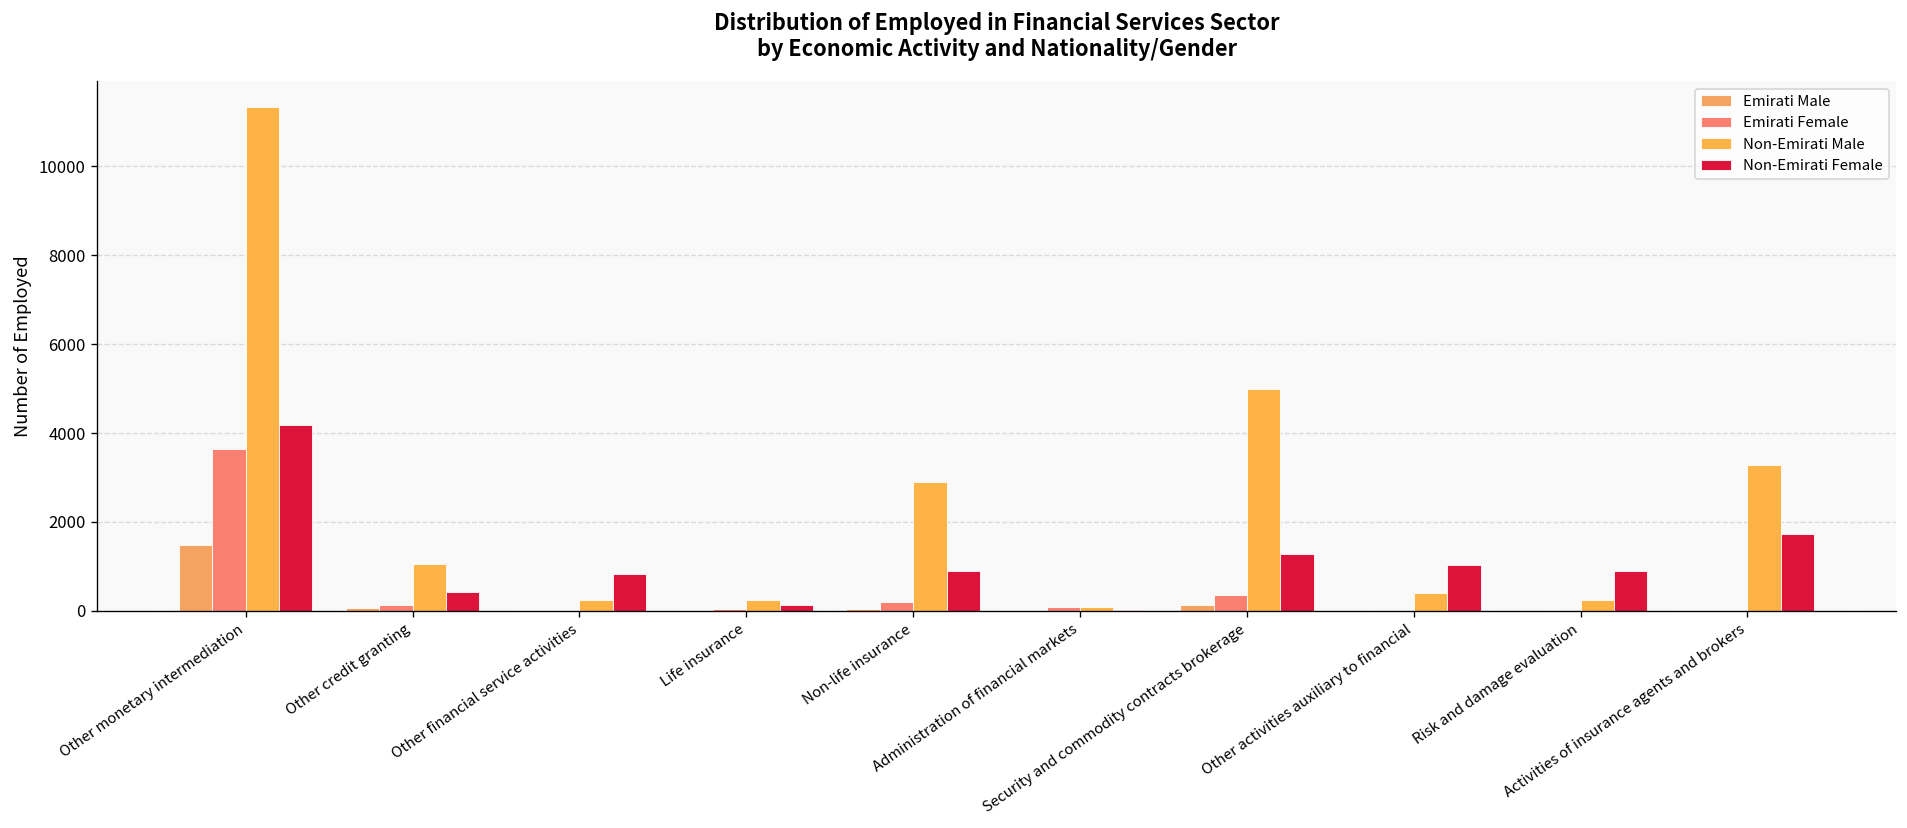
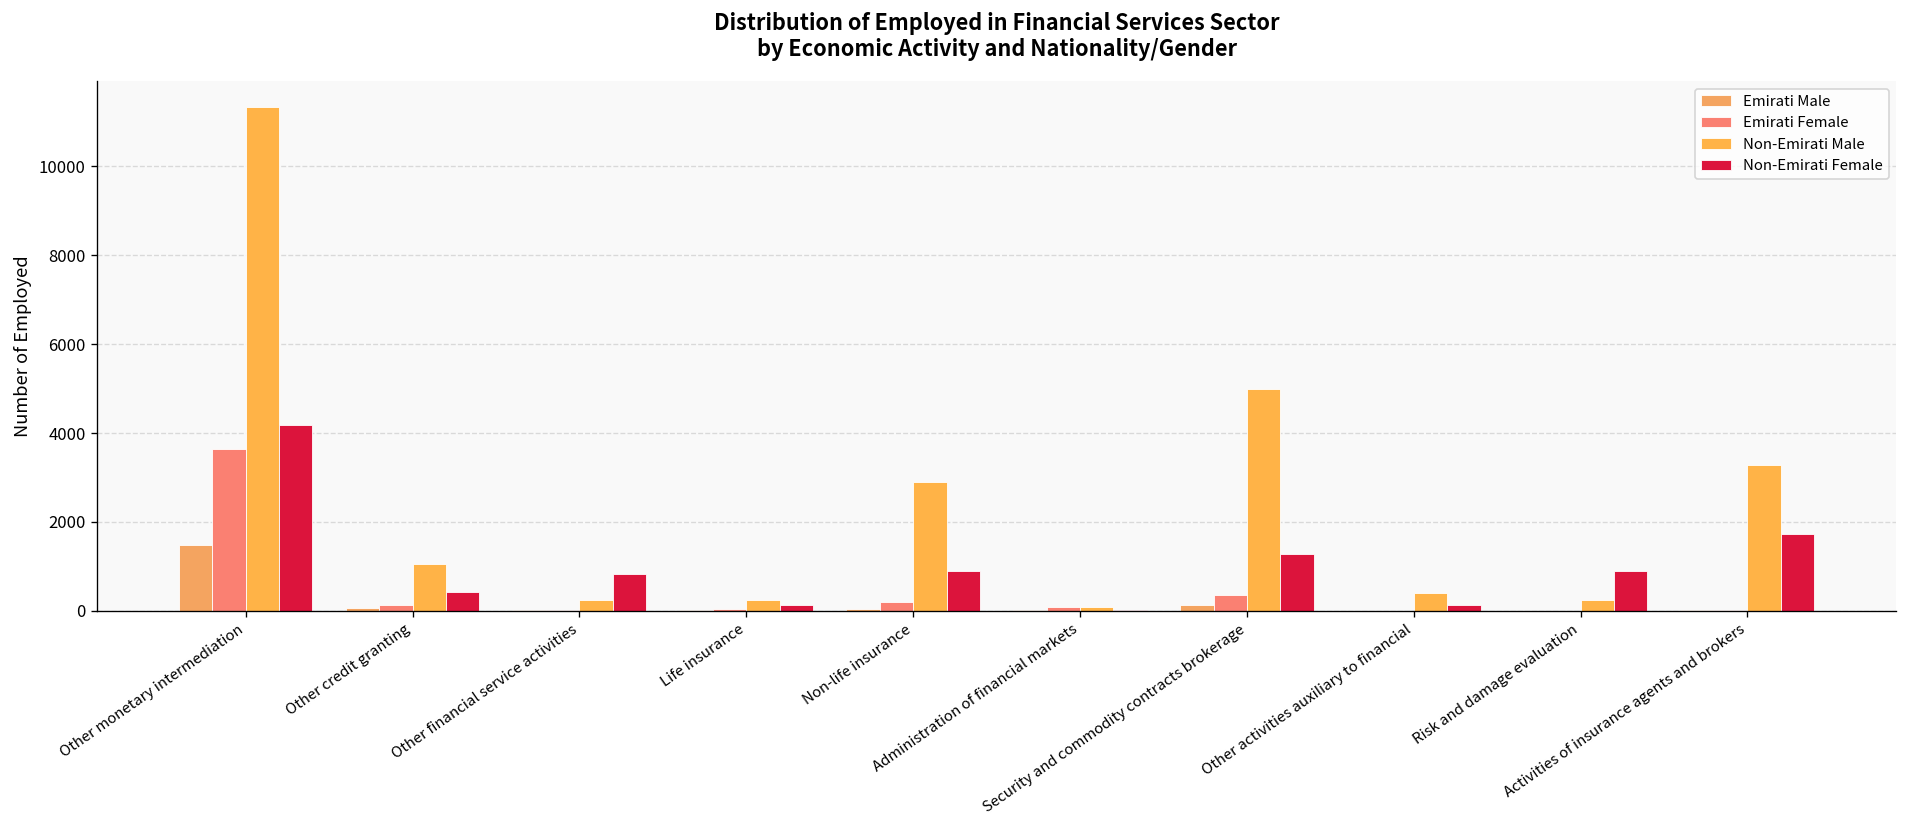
Non-Emirati Female, Other activities auxiliary to financial: 1000 -> 100
